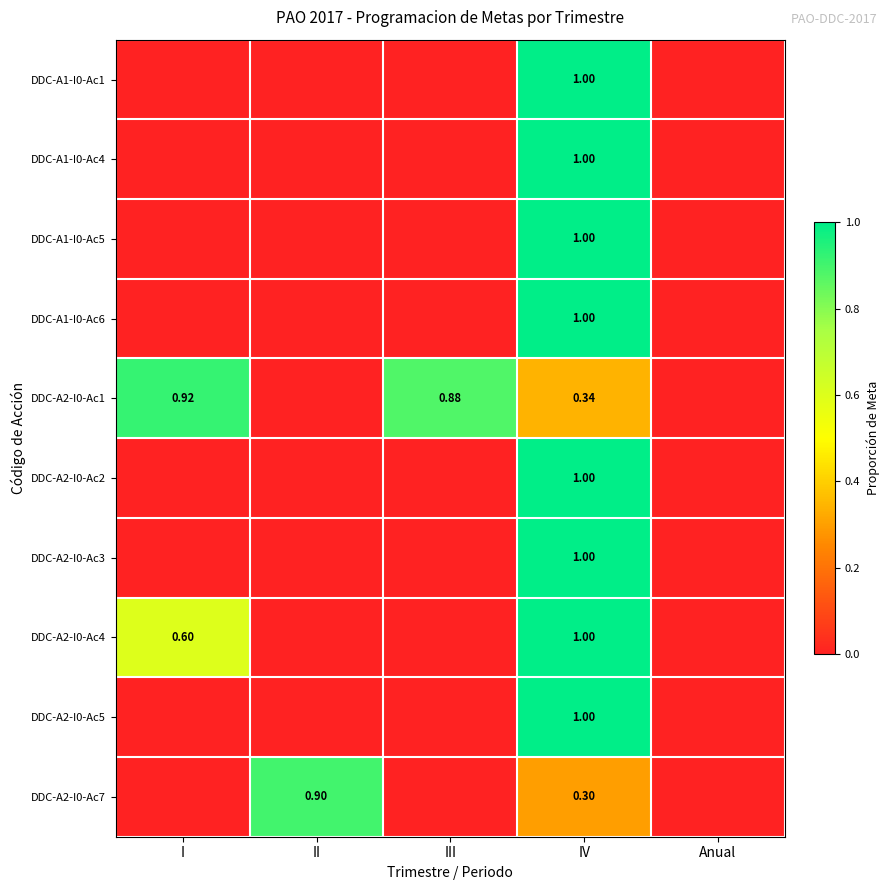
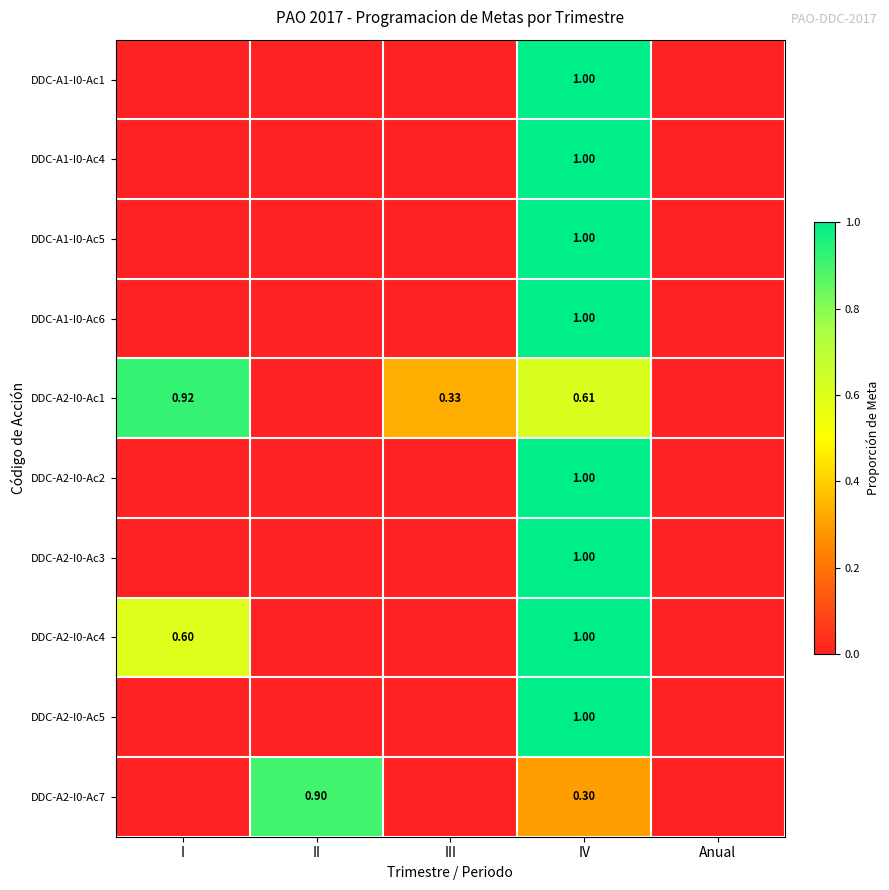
DDC-A2-I0-Ac1, III: 0.88 -> 0.33
DDC-A2-I0-Ac1, IV: 0.34 -> 0.61
